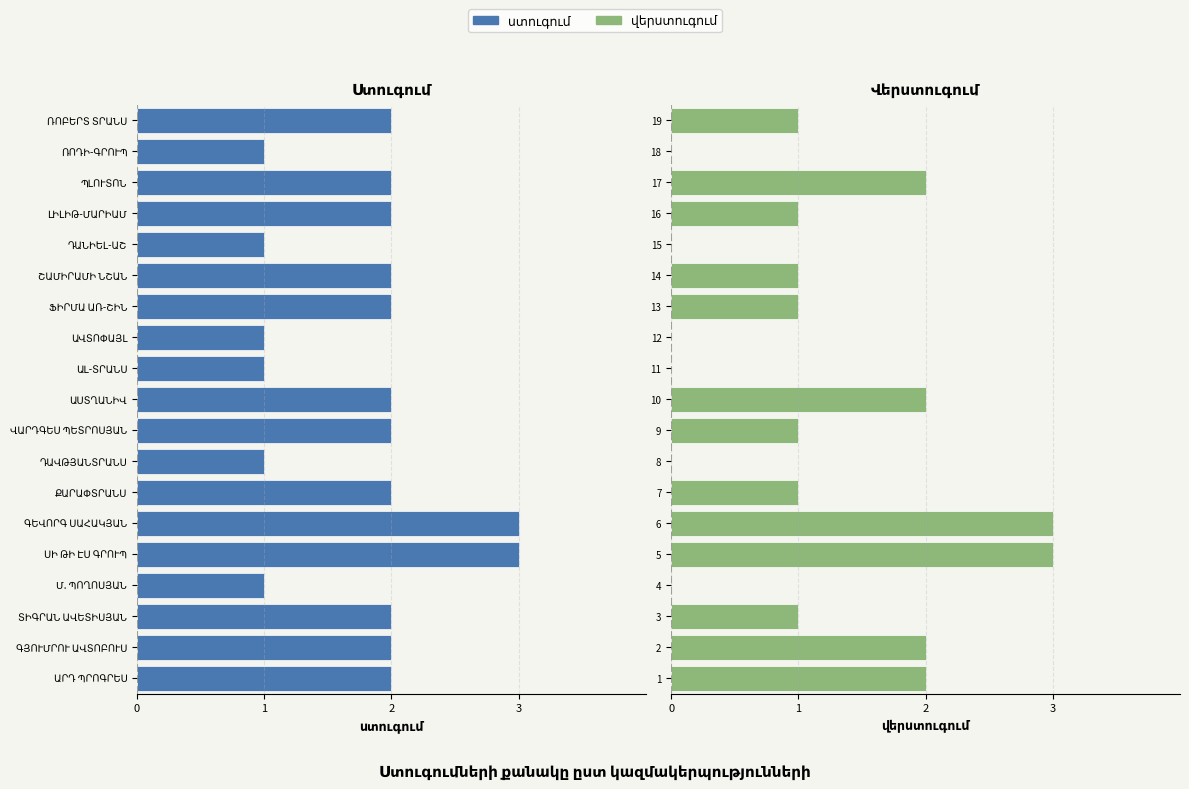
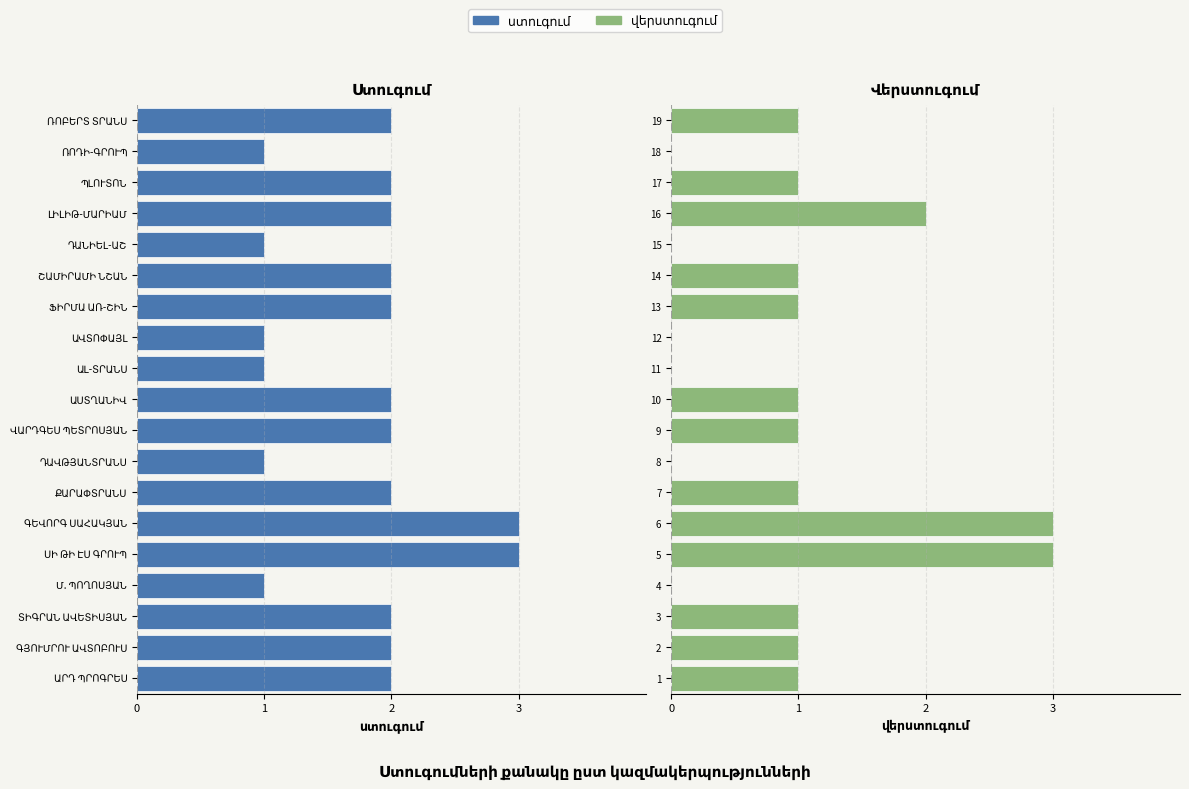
Վերստուգում, 17: 2 -> 1
Վերստուգում, 16: 1 -> 2
Վերստուգում, 10: 2 -> 1
Վերստուգում, 2: 2 -> 1
Վերստուգում, 1: 2 -> 1
